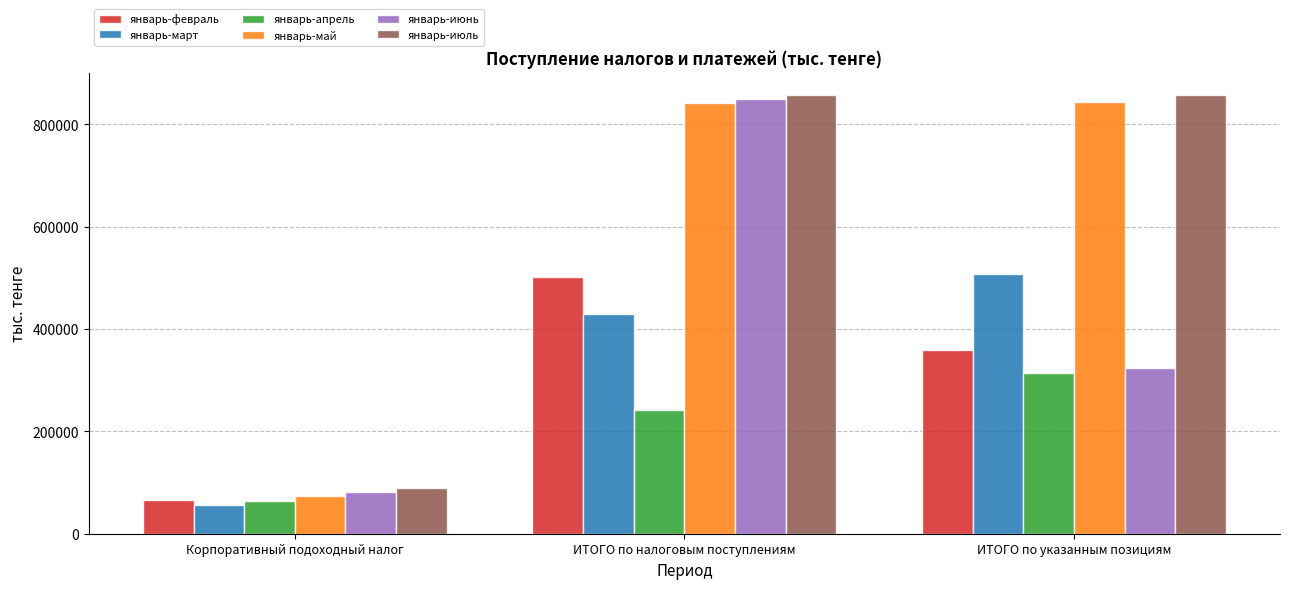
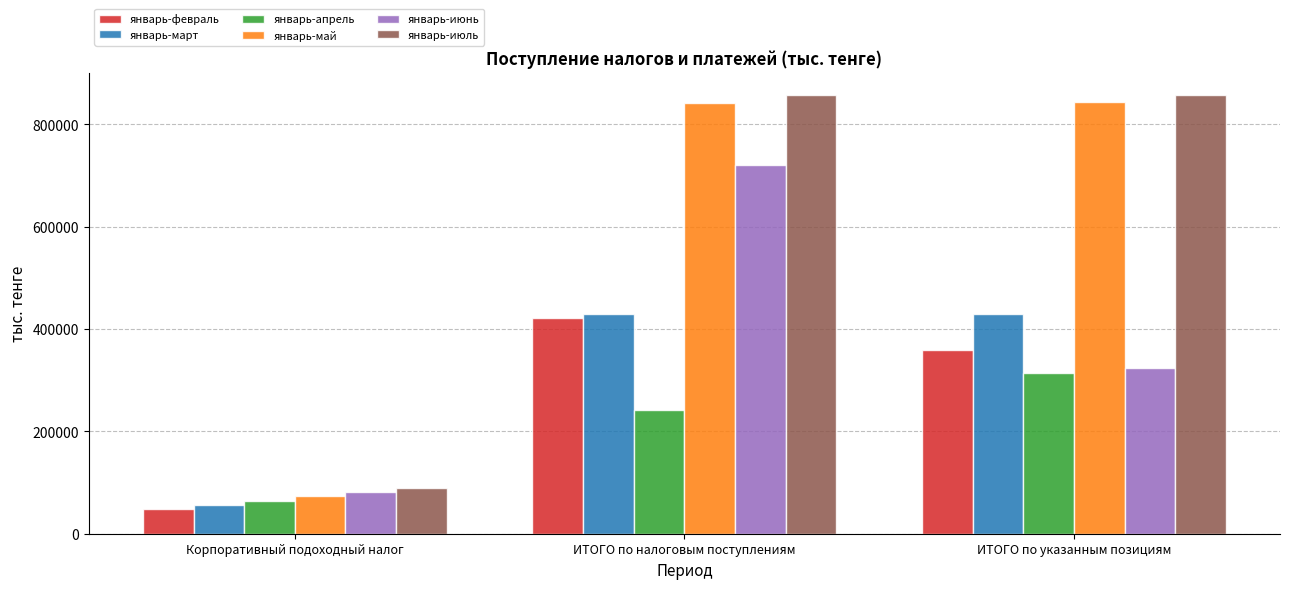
январь-февраль, Корпоративный подоходный налог: 70000 -> 50000
январь-февраль, ИТОГО по налоговым поступлениям: 500000 -> 420000
январь-июнь, ИТОГО по налоговым поступлениям: 850000 -> 720000
январь-март, ИТОГО по указанным позициям: 510000 -> 430000
